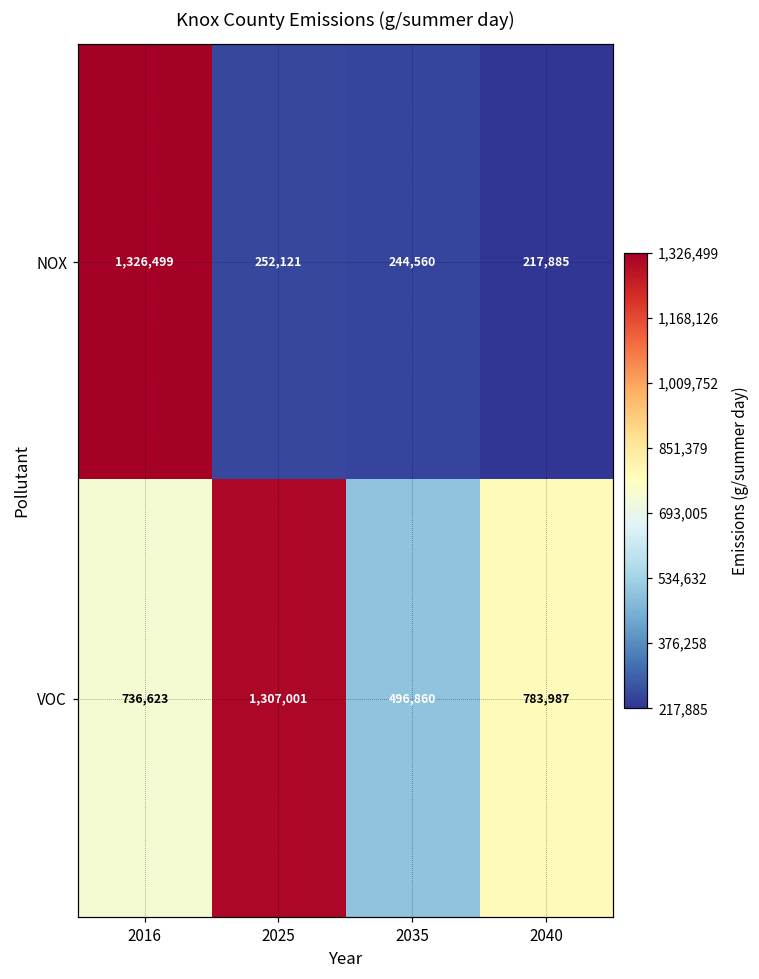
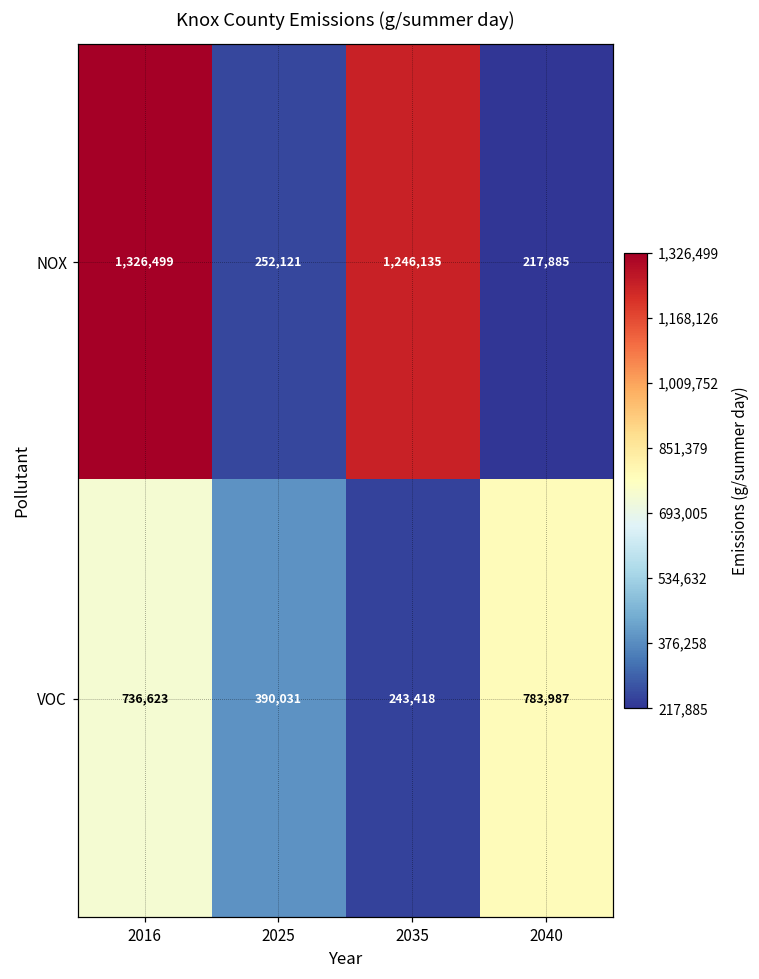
NOX, 2035: 244,560 -> 1,246,135
VOC, 2025: 1,307,001 -> 390,031
VOC, 2035: 496,860 -> 243,418
